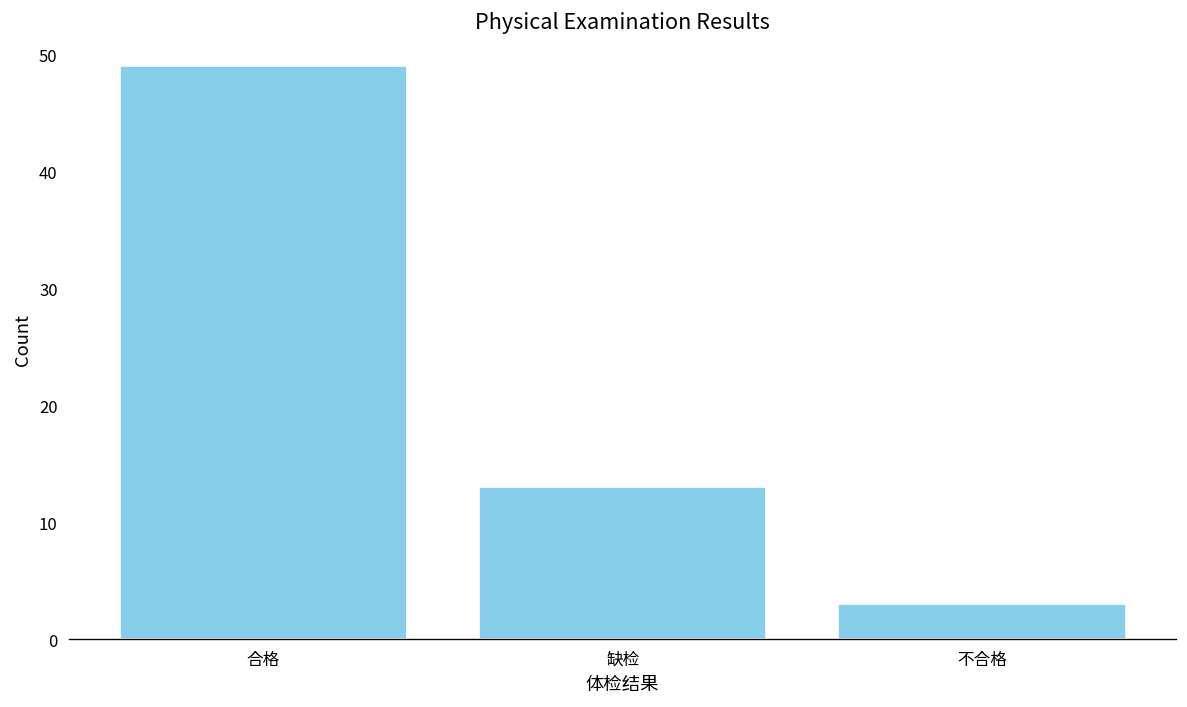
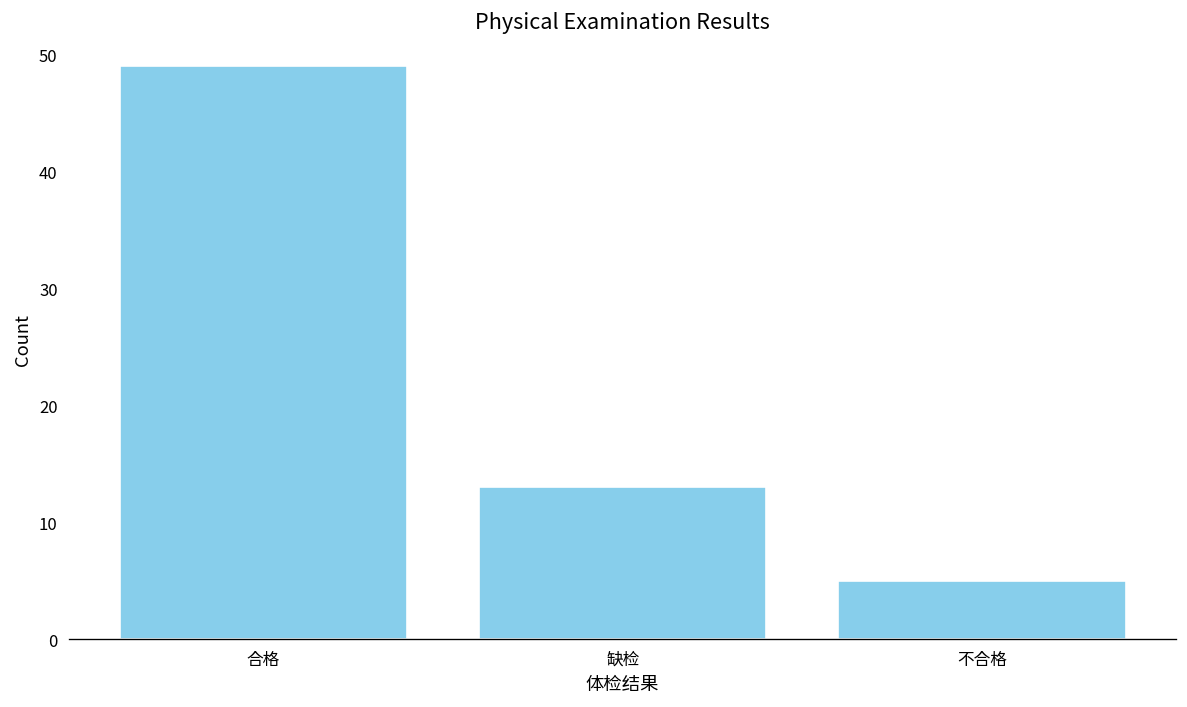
不合格: 3 -> 5
